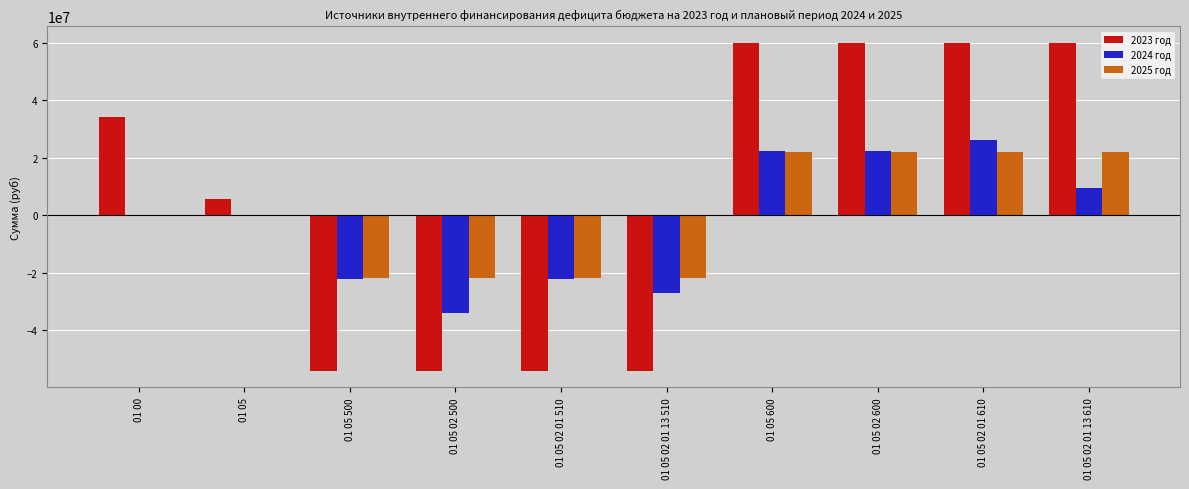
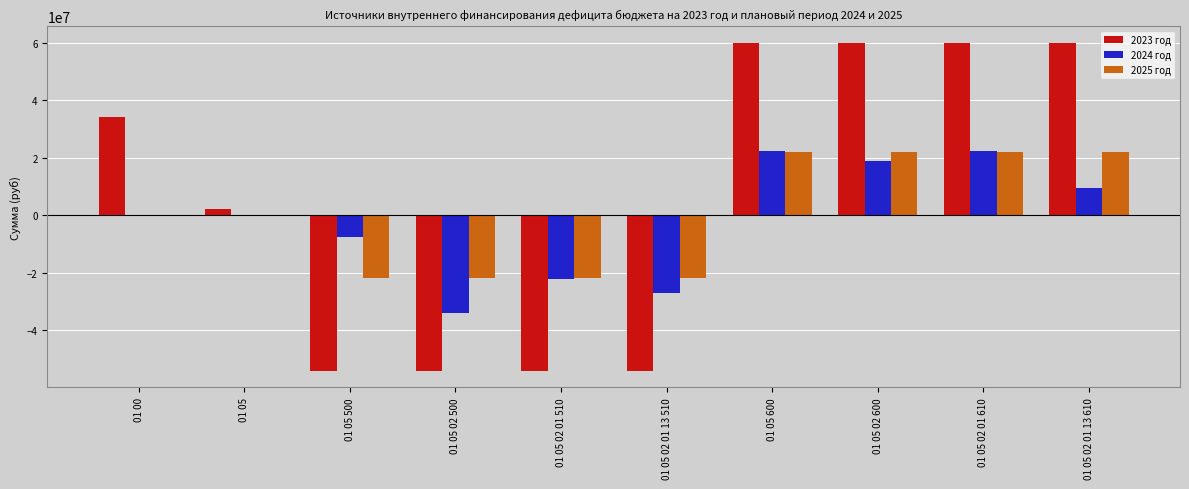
2023 год, 01 05: 6000000 -> 2000000
2024 год, 01 05 500: -22000000 -> -8000000
2024 год, 01 05 02 600: 22000000 -> 19000000
2024 год, 01 05 02 01 610: 26000000 -> 22000000
